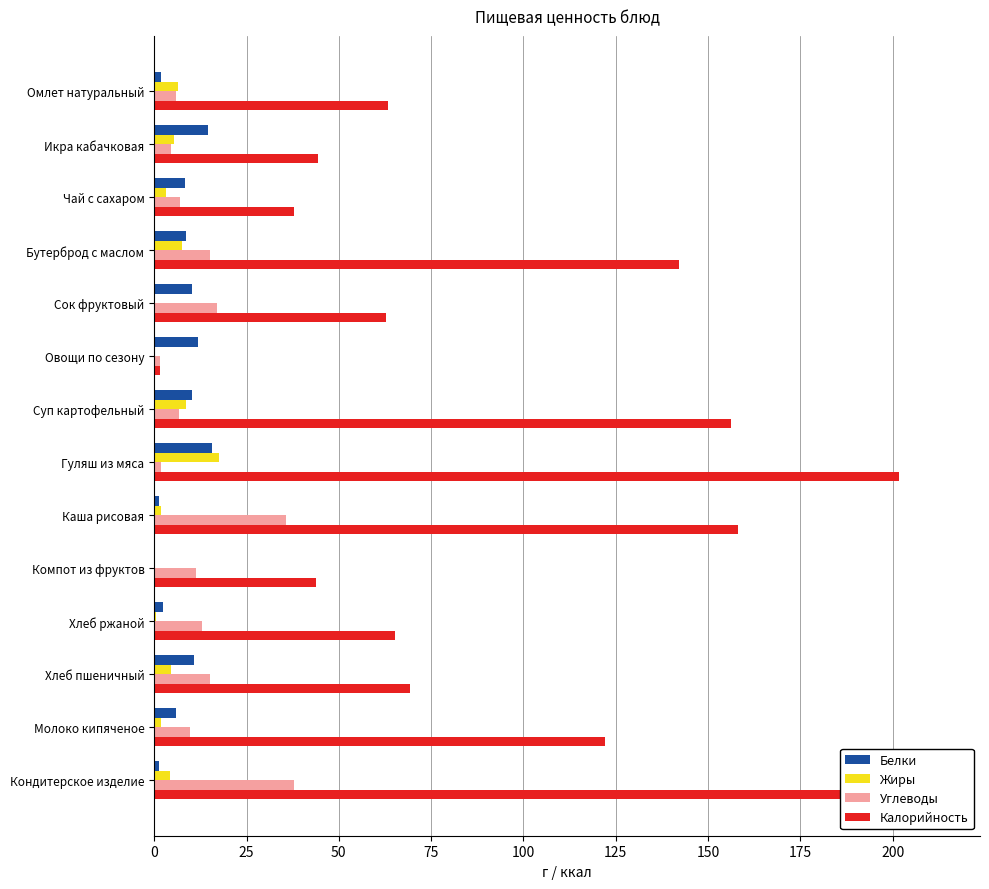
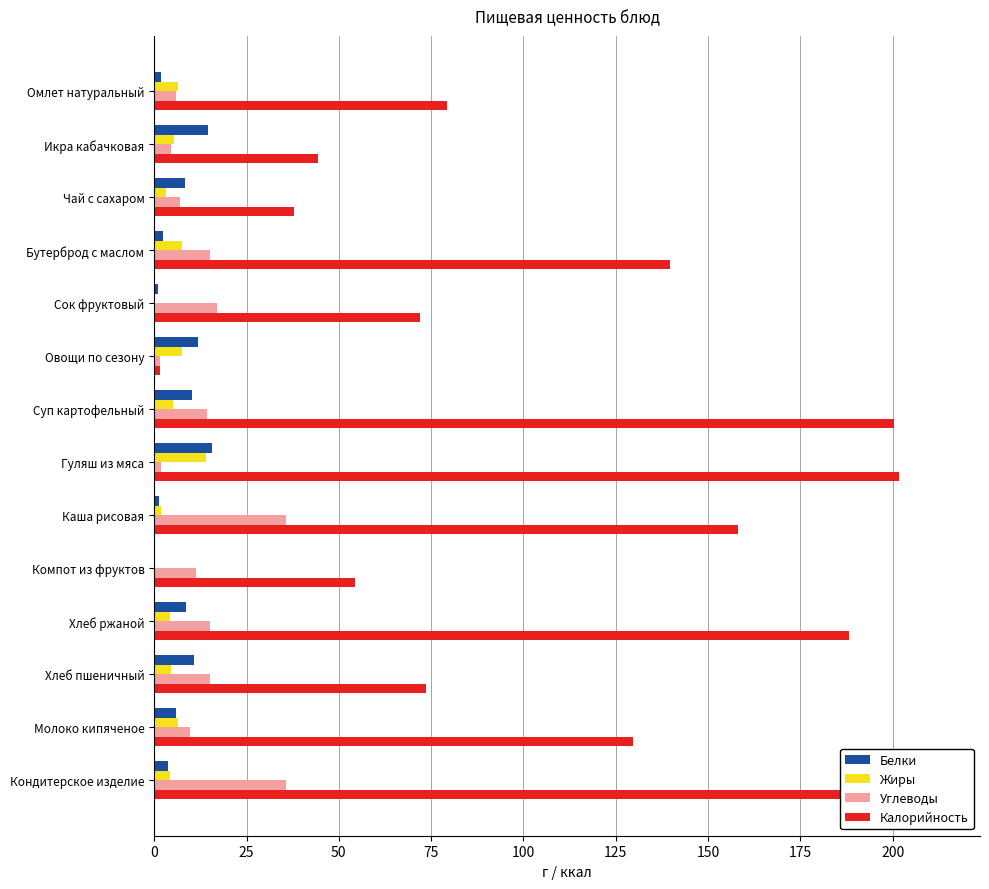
Калорийность, Омлет натуральный: 63 -> 79
Белки, Бутерброд с маслом: 9 -> 2
Калорийность, Бутерброд с маслом: 142 -> 140
Белки, Сок фруктовый: 10 -> 1
Калорийность, Сок фруктовый: 63 -> 72
Жиры, Овощи по сезону: 0 -> 7
Жиры, Суп картофельный: 9 -> 5
Углеводы, Суп картофельный: 7 -> 14
Калорийность, Суп картофельный: 156 -> 200
Жиры, Гуляш из мяса: 18 -> 14
Калорийность, Компот из фруктов: 44 -> 54
Белки, Хлеб ржаной: 3 -> 9
Жиры, Хлеб ржаной: 0 -> 4
Углеводы, Хлеб ржаной: 13 -> 15
Калорийность, Хлеб ржаной: 65 -> 188
Калорийность, Хлеб пшеничный: 69 -> 74
Жиры, Молоко кипяченое: 2 -> 6
Калорийность, Молоко кипяченое: 122 -> 130
Белки, Кондитерское изделие: 1 -> 4
Углеводы, Кондитерское изделие: 38 -> 36
